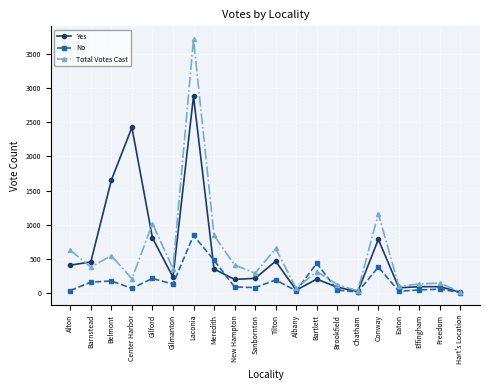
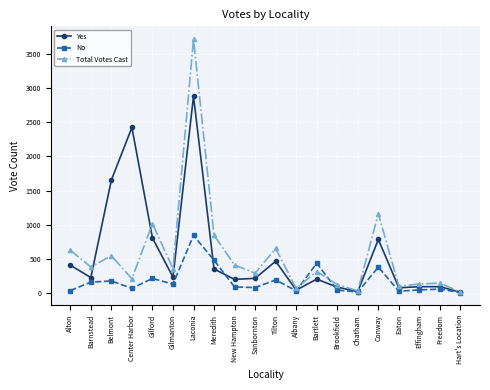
Yes, Barnstead: 500 -> 200
